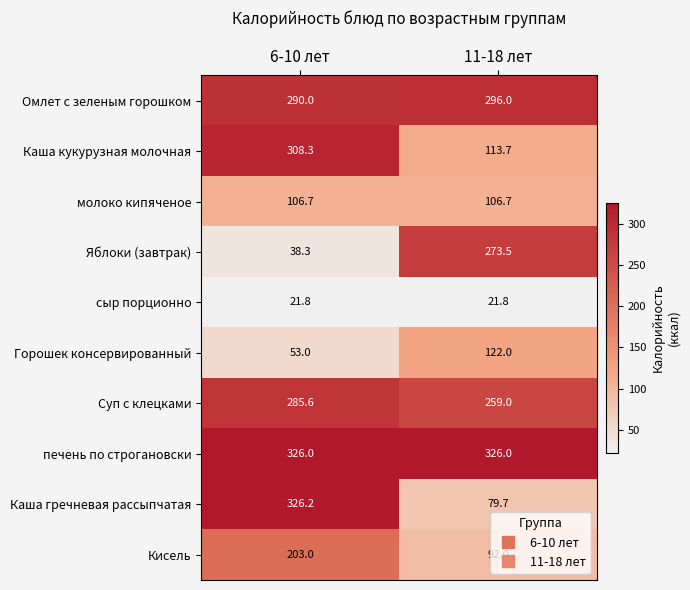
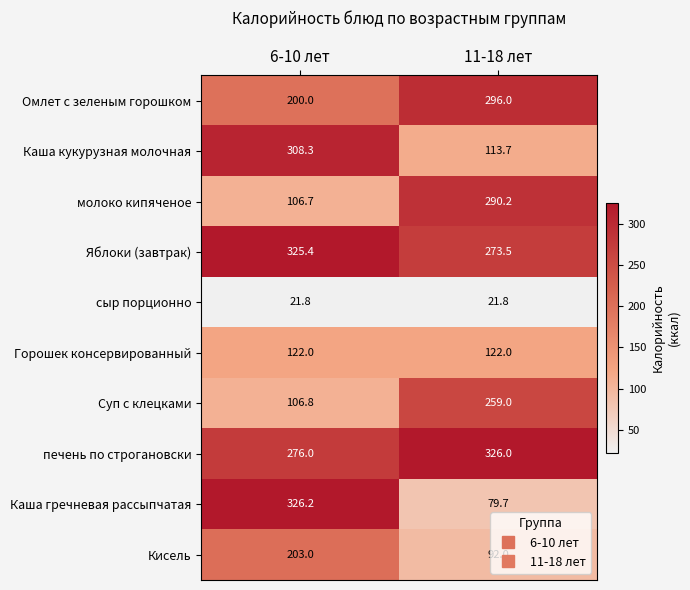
Омлет с зеленым горошком, 6-10 лет: 290.0 -> 200.0
молоко кипяченое, 11-18 лет: 106.7 -> 290.2
Яблоки (завтрак), 6-10 лет: 38.3 -> 325.4
Горошек консервированный, 6-10 лет: 53.0 -> 122.0
Суп с клецками, 6-10 лет: 285.6 -> 106.8
печень по строгановски, 6-10 лет: 326.0 -> 276.0
